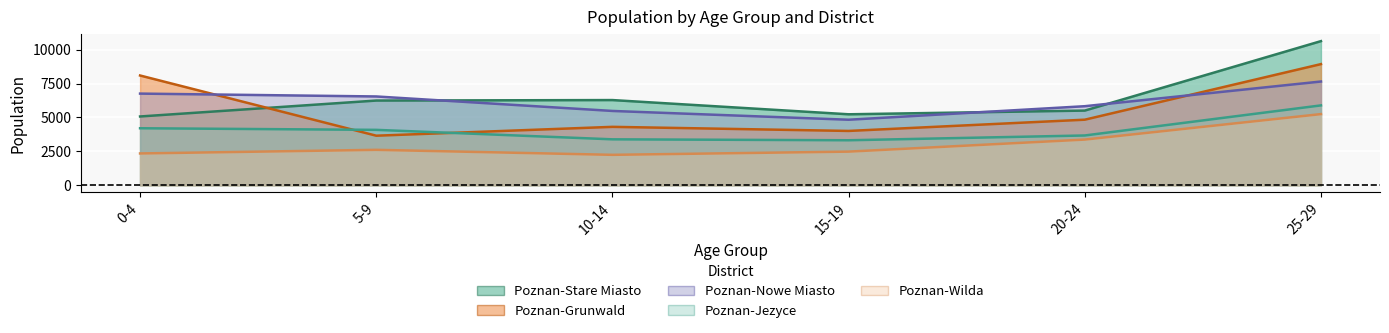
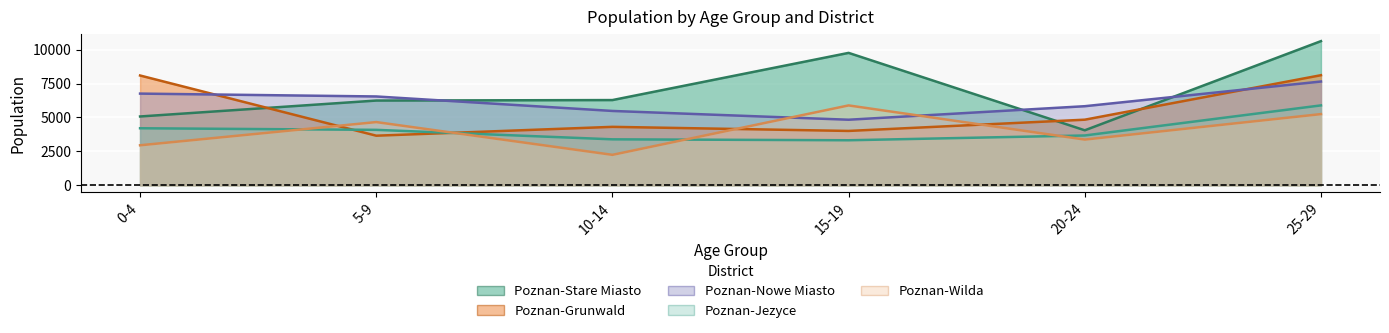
Poznan-Wilda, 0-4: 2300 -> 2900
Poznan-Wilda, 5-9: 2600 -> 4700
Poznan-Stare Miasto, 15-19: 5200 -> 9800
Poznan-Wilda, 15-19: 2500 -> 5900
Poznan-Stare Miasto, 20-24: 5500 -> 4100
Poznan-Grunwald, 25-29: 8900 -> 8100
